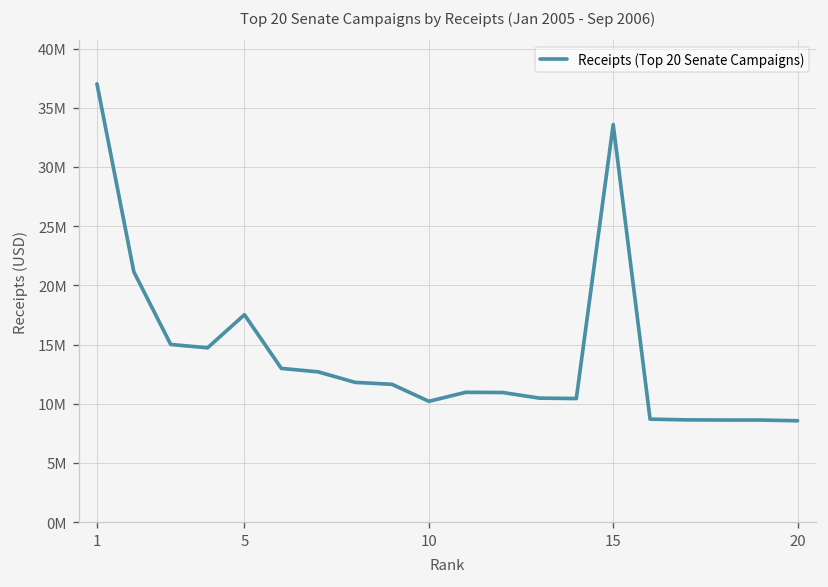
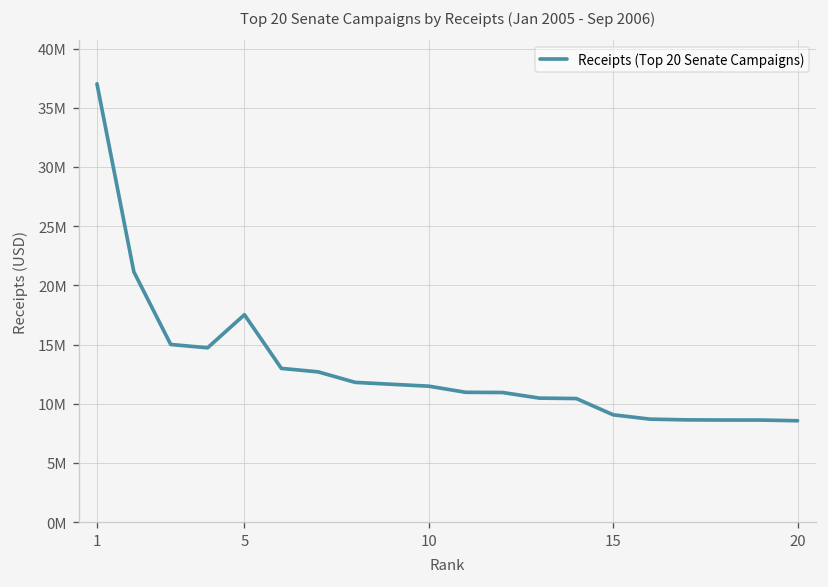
10: 10000000 -> 11000000
15: 34000000 -> 9000000
